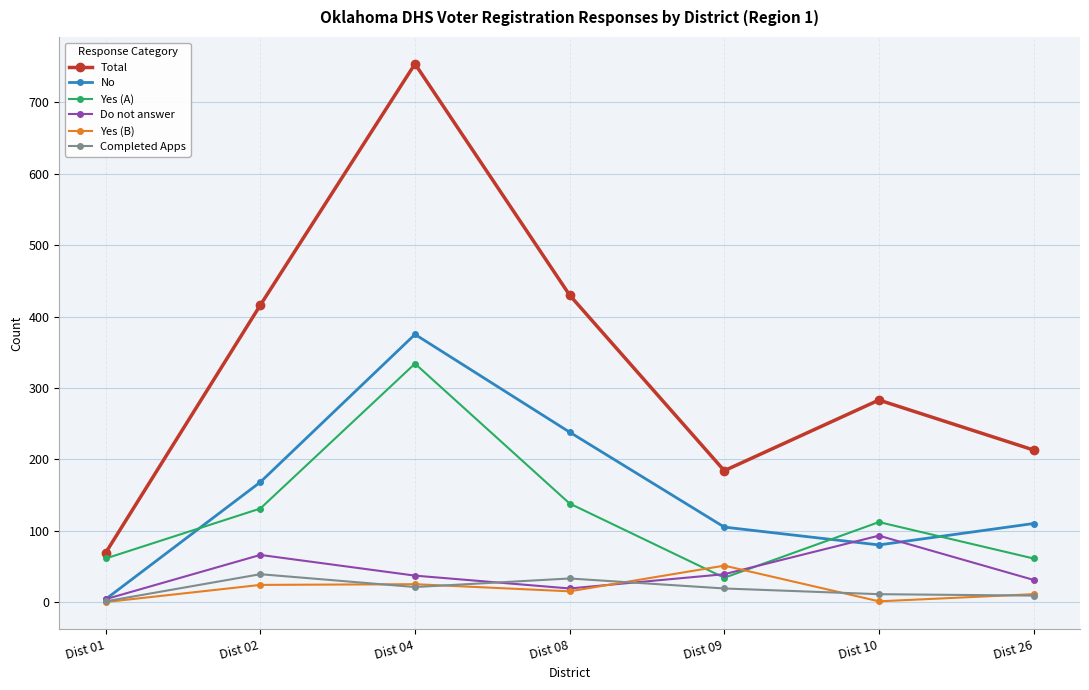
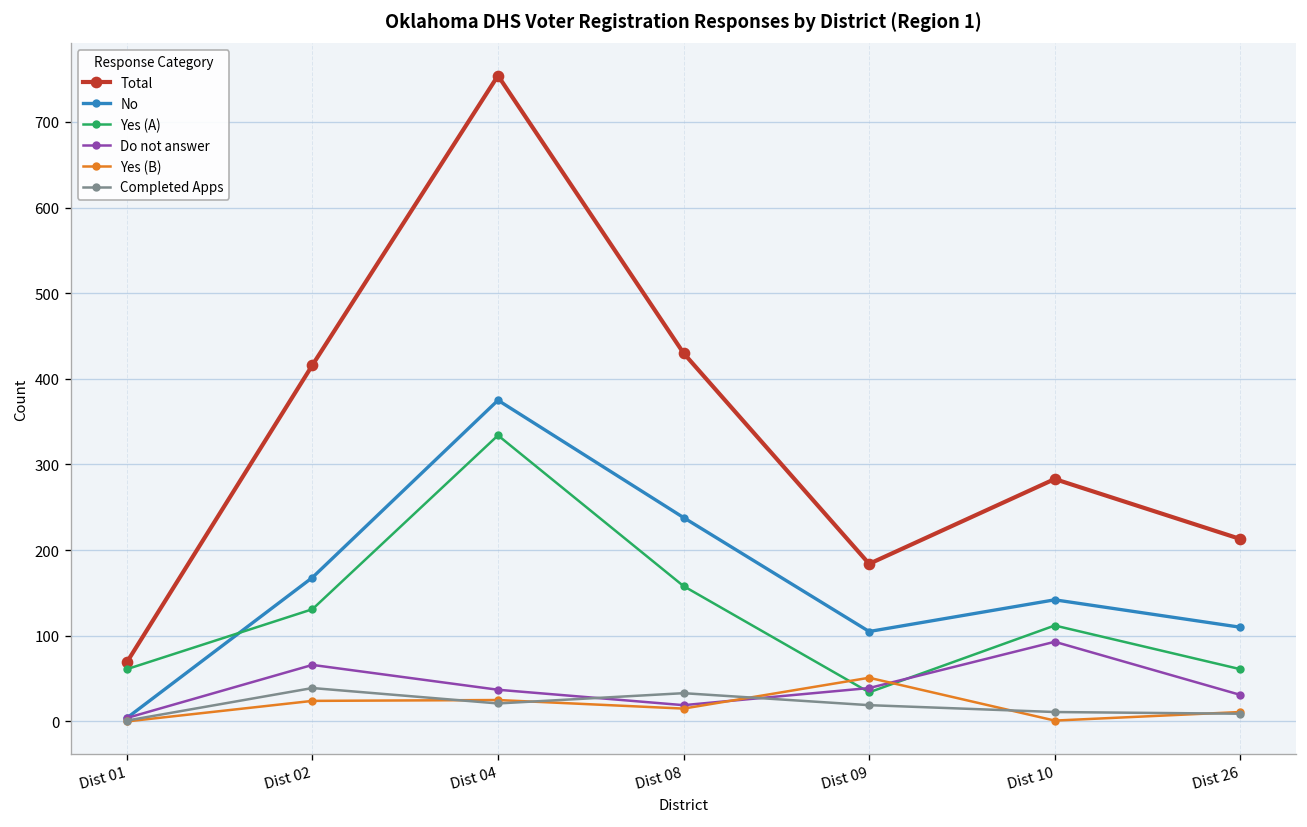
Yes (A), Dist 08: 140 -> 160
No, Dist 10: 80 -> 140
